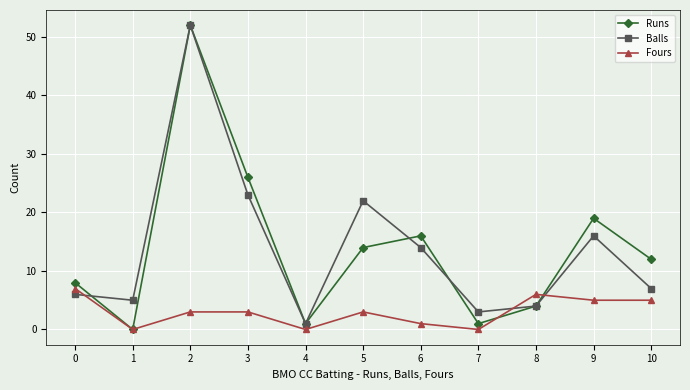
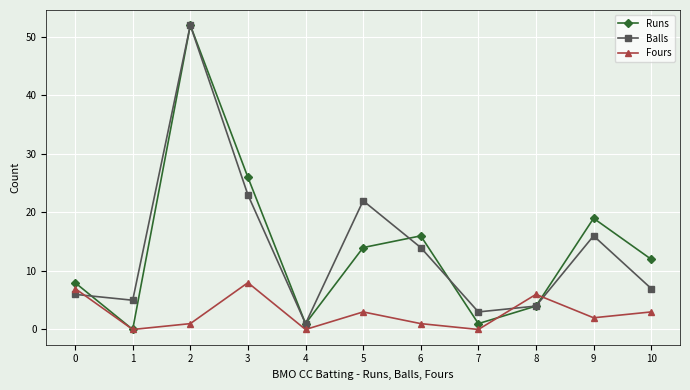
Fours, 2: 3 -> 1
Fours, 3: 3 -> 8
Fours, 9: 5 -> 2
Fours, 10: 5 -> 3
